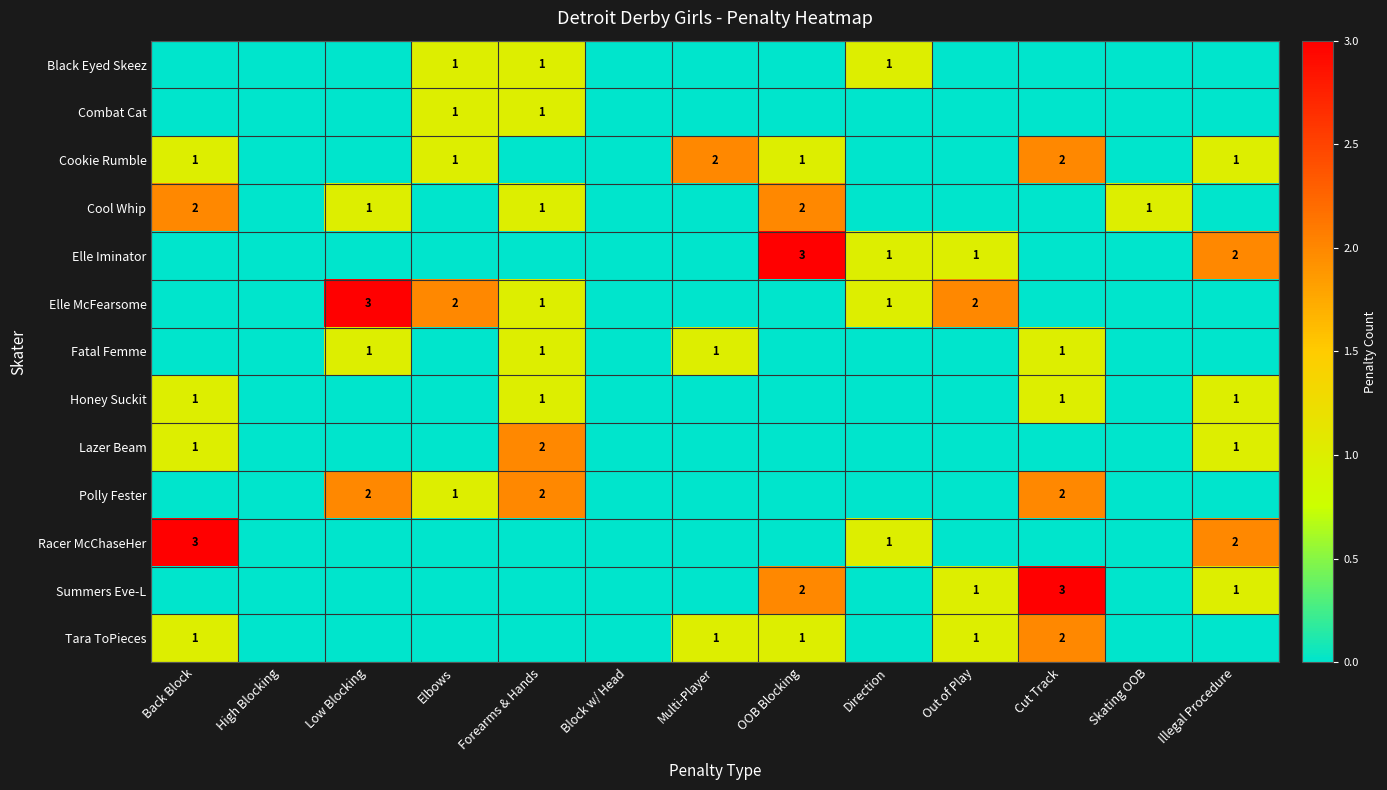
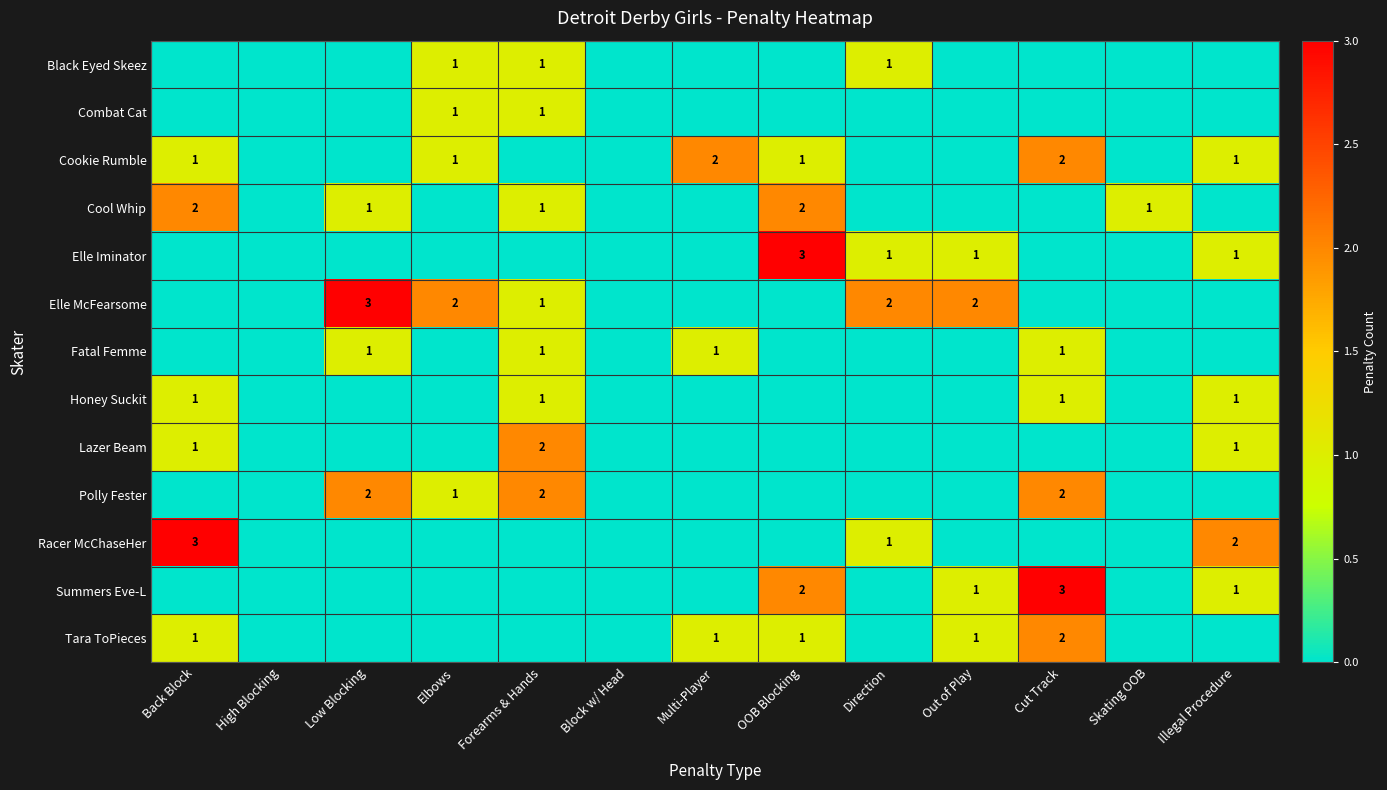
Elle Iminator, Illegal Procedure: 2 -> 1
Elle McFearsome, Direction: 1 -> 2
